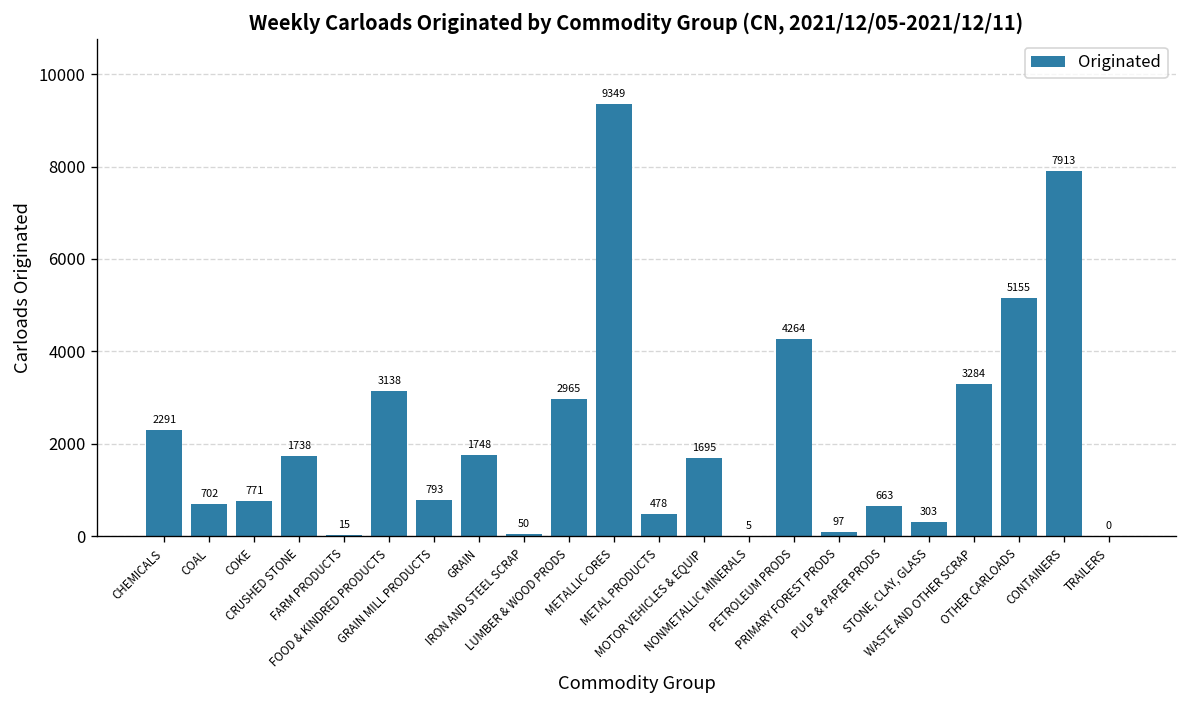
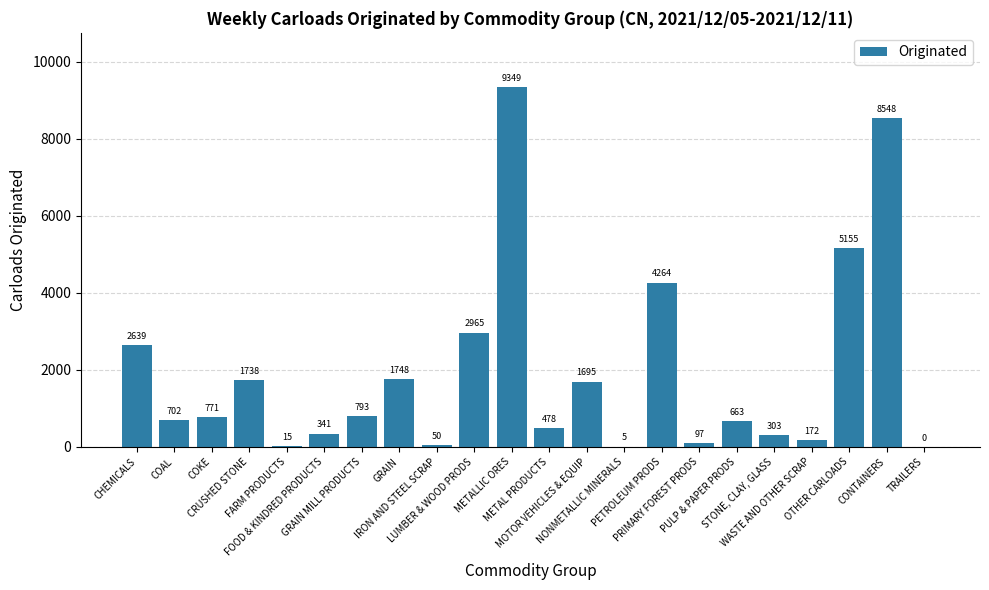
CHEMICALS: 2291 -> 2639
FOOD & KINDRED PRODUCTS: 3138 -> 341
WASTE AND OTHER SCRAP: 3284 -> 172
CONTAINERS: 7913 -> 8548
